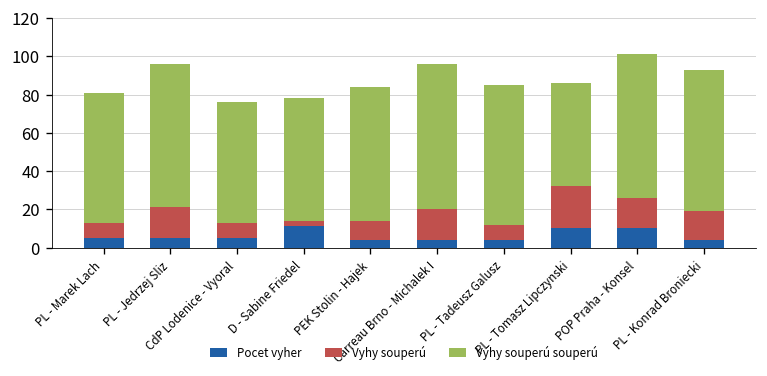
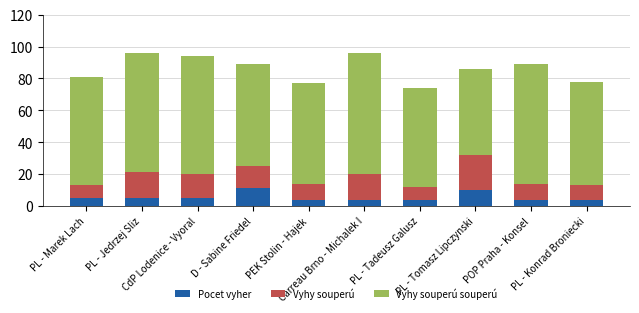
Vyhy souperú, CdP Lodenice - Vyoral: 8 -> 15
Vyhy souperú souperú, CdP Lodenice - Vyoral: 63 -> 74
Vyhy souperú, D - Sabine Friedel: 3 -> 14
Vyhy souperú souperú, PEK Stolin - Hajek: 70 -> 63
Vyhy souperú souperú, PL - Tadeusz Galusz: 73 -> 62
Pocet vyher, POP Praha - Konsel: 10 -> 4
Vyhy souperú, POP Praha - Konsel: 16 -> 10
Vyhy souperú, PL - Konrad Broniecki: 15 -> 9
Vyhy souperú souperú, PL - Konrad Broniecki: 74 -> 65
